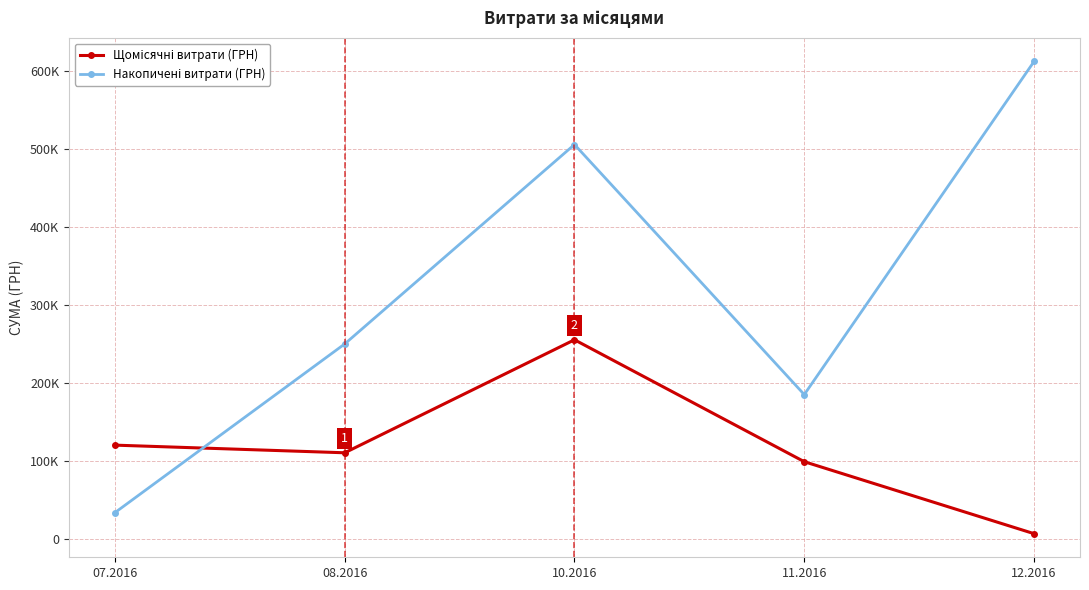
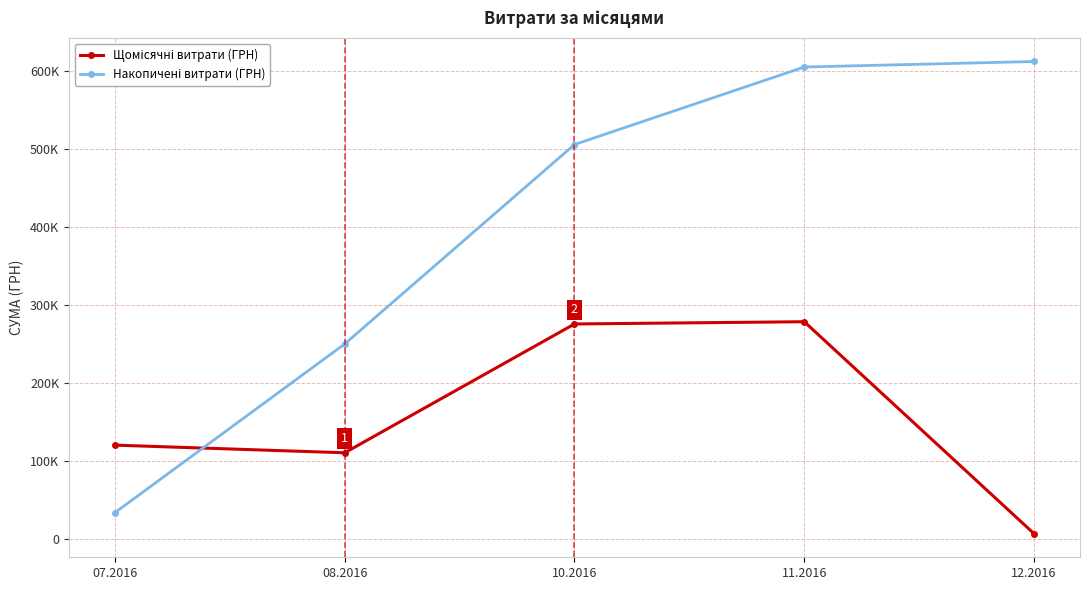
Щомісячні витрати (ГРН), 10.2016: 260000 -> 280000
Щомісячні витрати (ГРН), 11.2016: 100000 -> 280000
Накопичені витрати (ГРН), 11.2016: 190000 -> 610000
